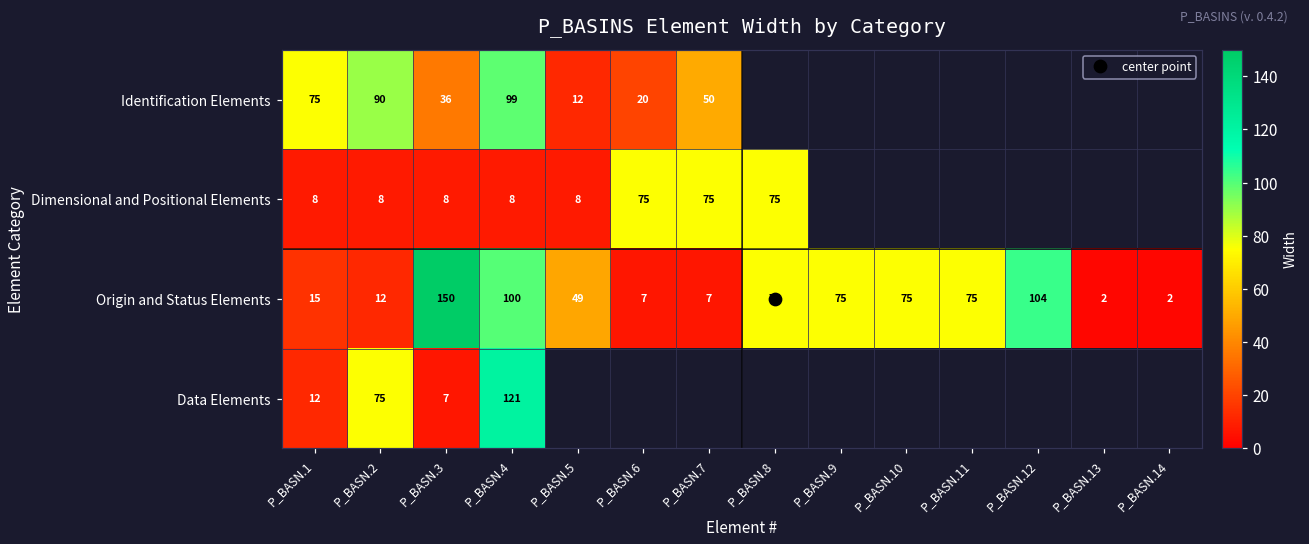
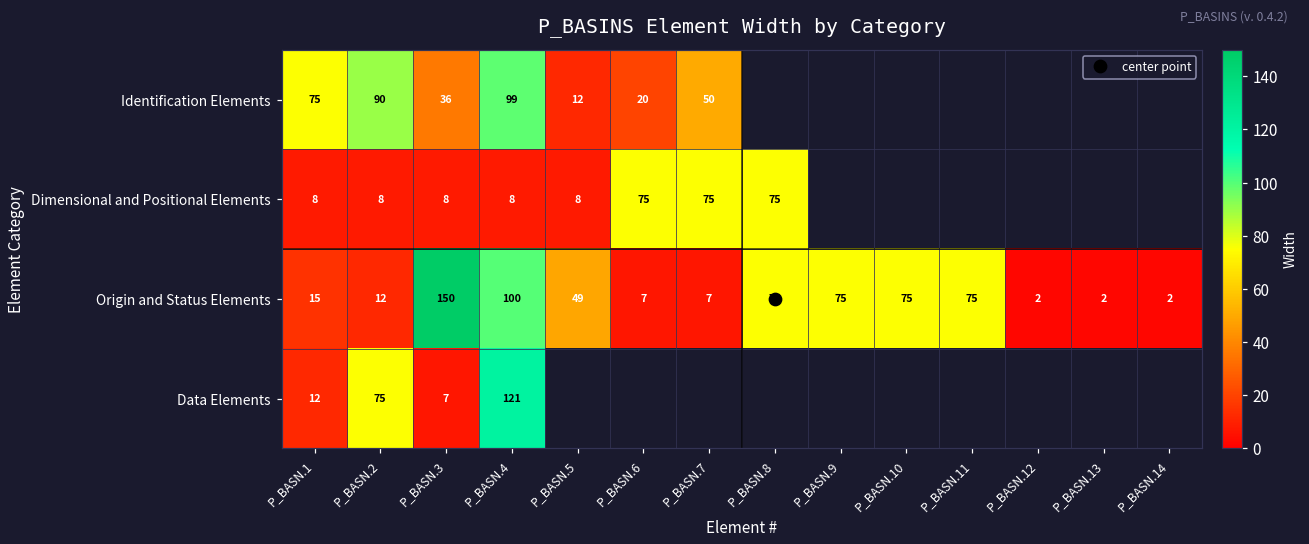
Origin and Status Elements, P_BASN.12: 104 -> 2
